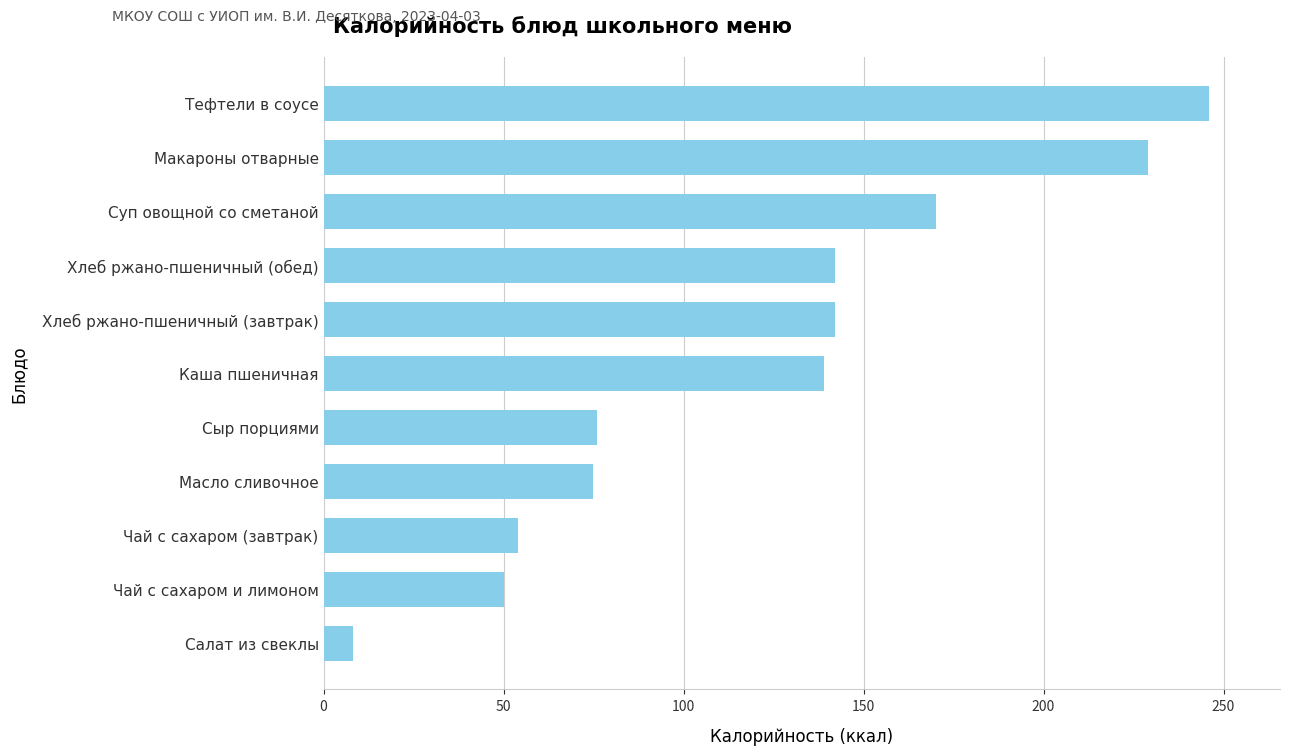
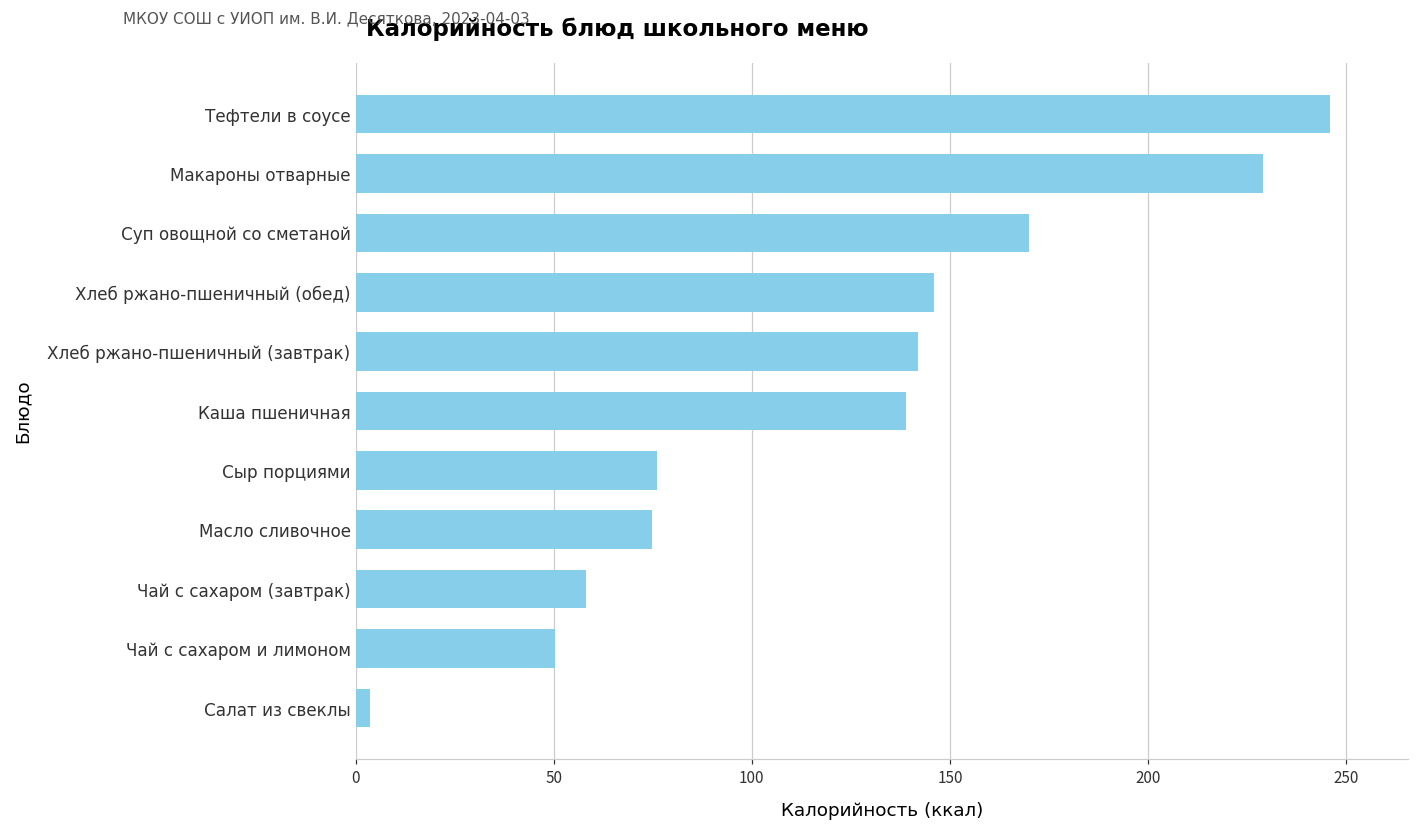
Хлеб ржано-пшеничный (обед): 142 -> 146
Чай с сахаром (завтрак): 54 -> 58
Салат из свеклы: 8 -> 4
